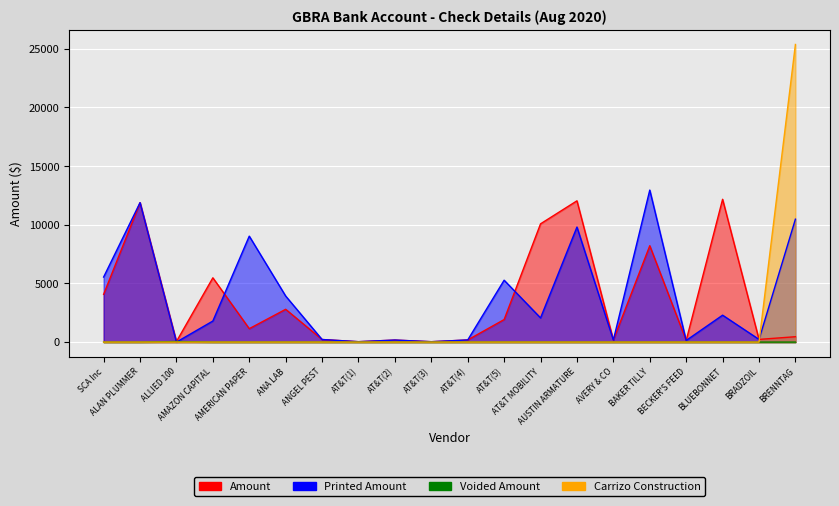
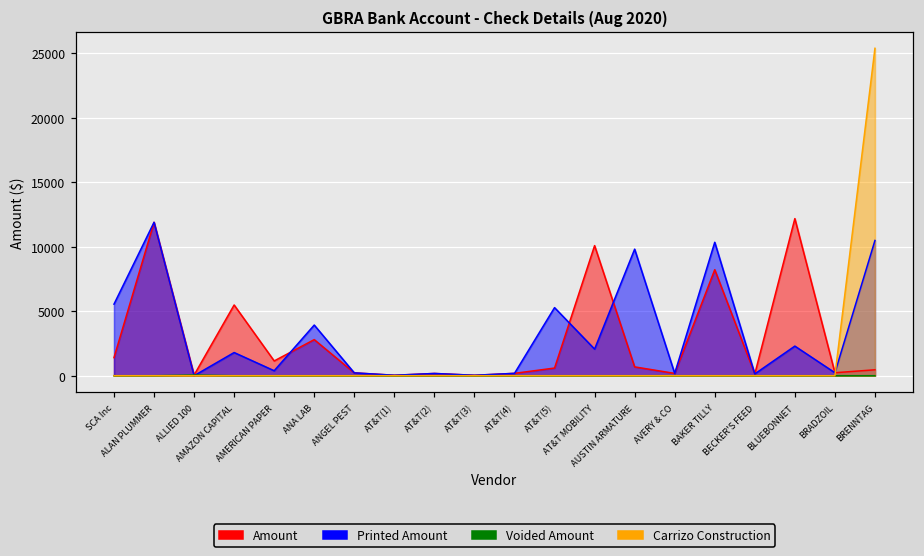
Amount, SCA Inc: 4100 -> 1400
Printed Amount, AMERICAN PAPER: 9000 -> 400
Amount, AT&T(5): 1900 -> 600
Amount, AUSTIN ARMATURE: 12000 -> 700
Printed Amount, BAKER TILLY: 13000 -> 10300
